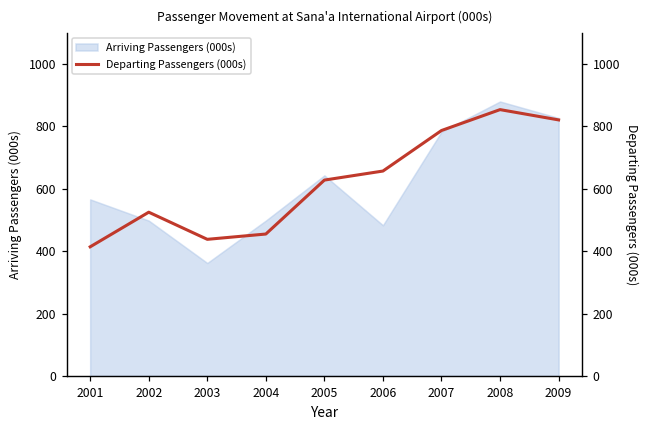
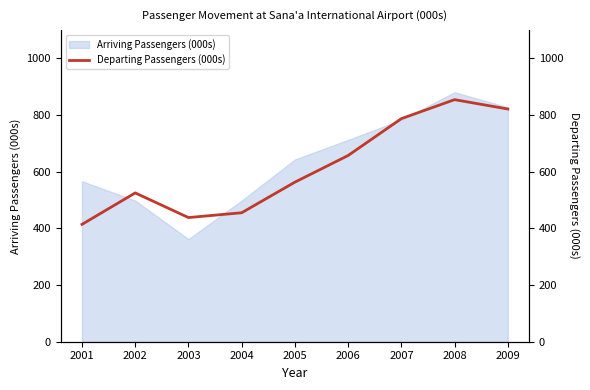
Arriving Passengers (000s), 2006: 480 -> 710
Departing Passengers (000s), 2005: 630 -> 560
